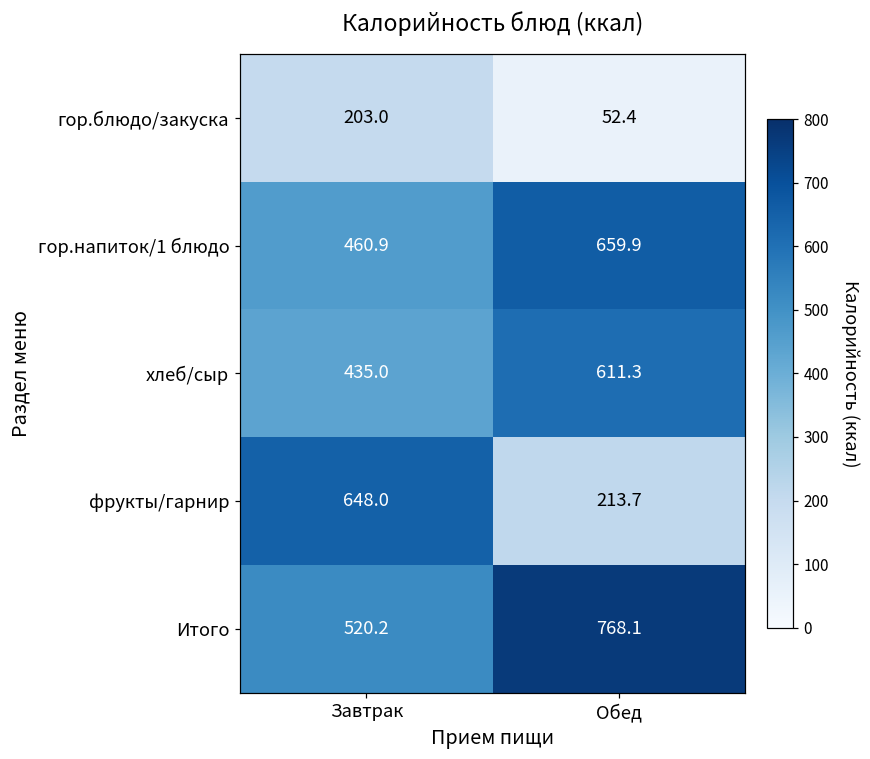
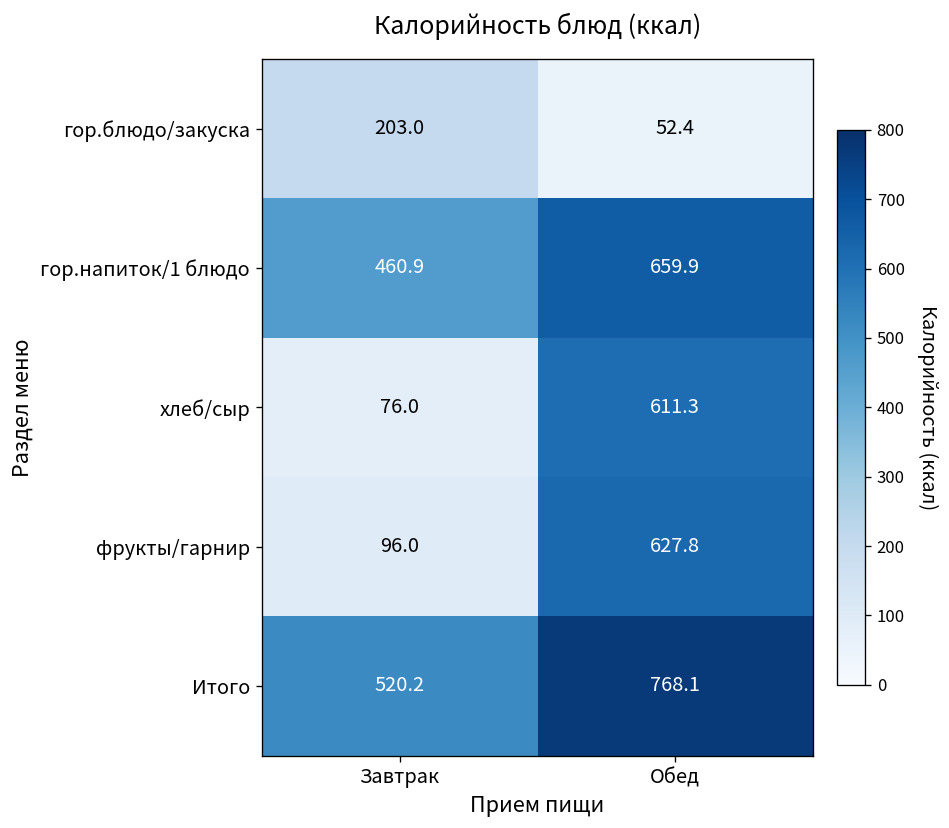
хлеб/сыр, Завтрак: 435.0 -> 76.0
фрукты/гарнир, Завтрак: 648.0 -> 96.0
фрукты/гарнир, Обед: 213.7 -> 627.8
